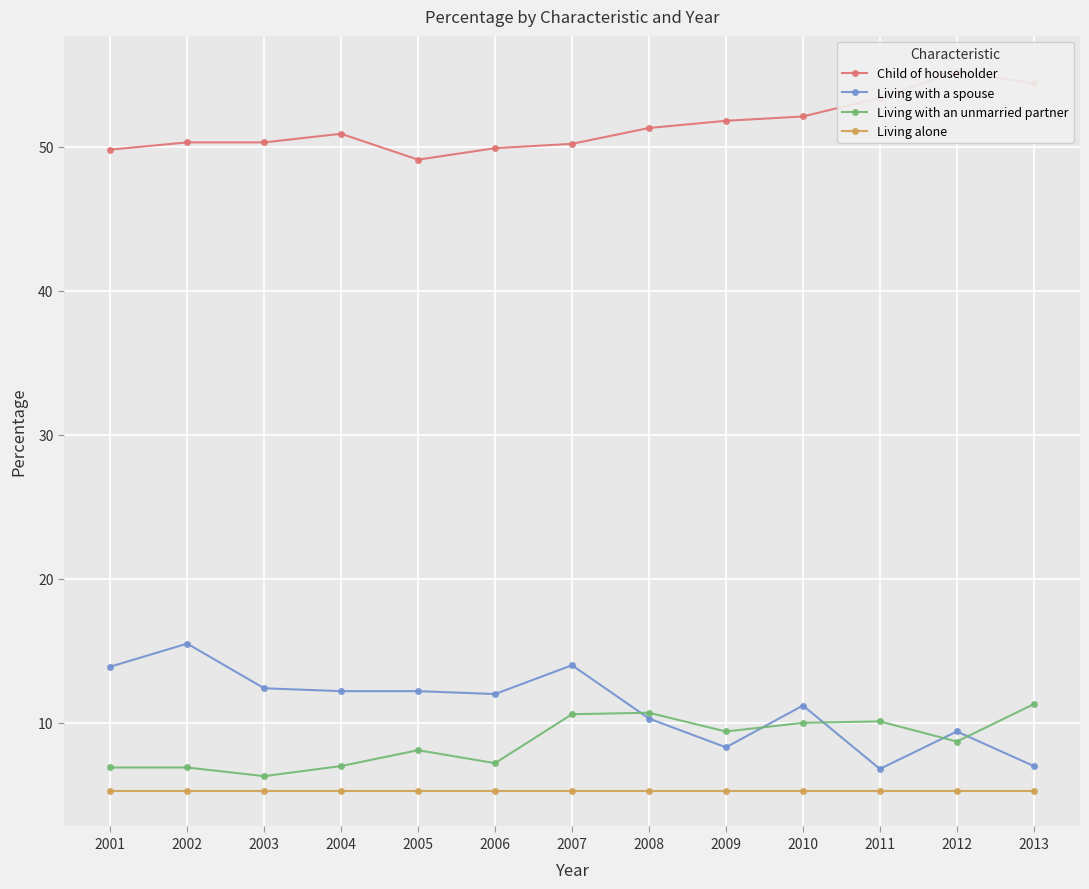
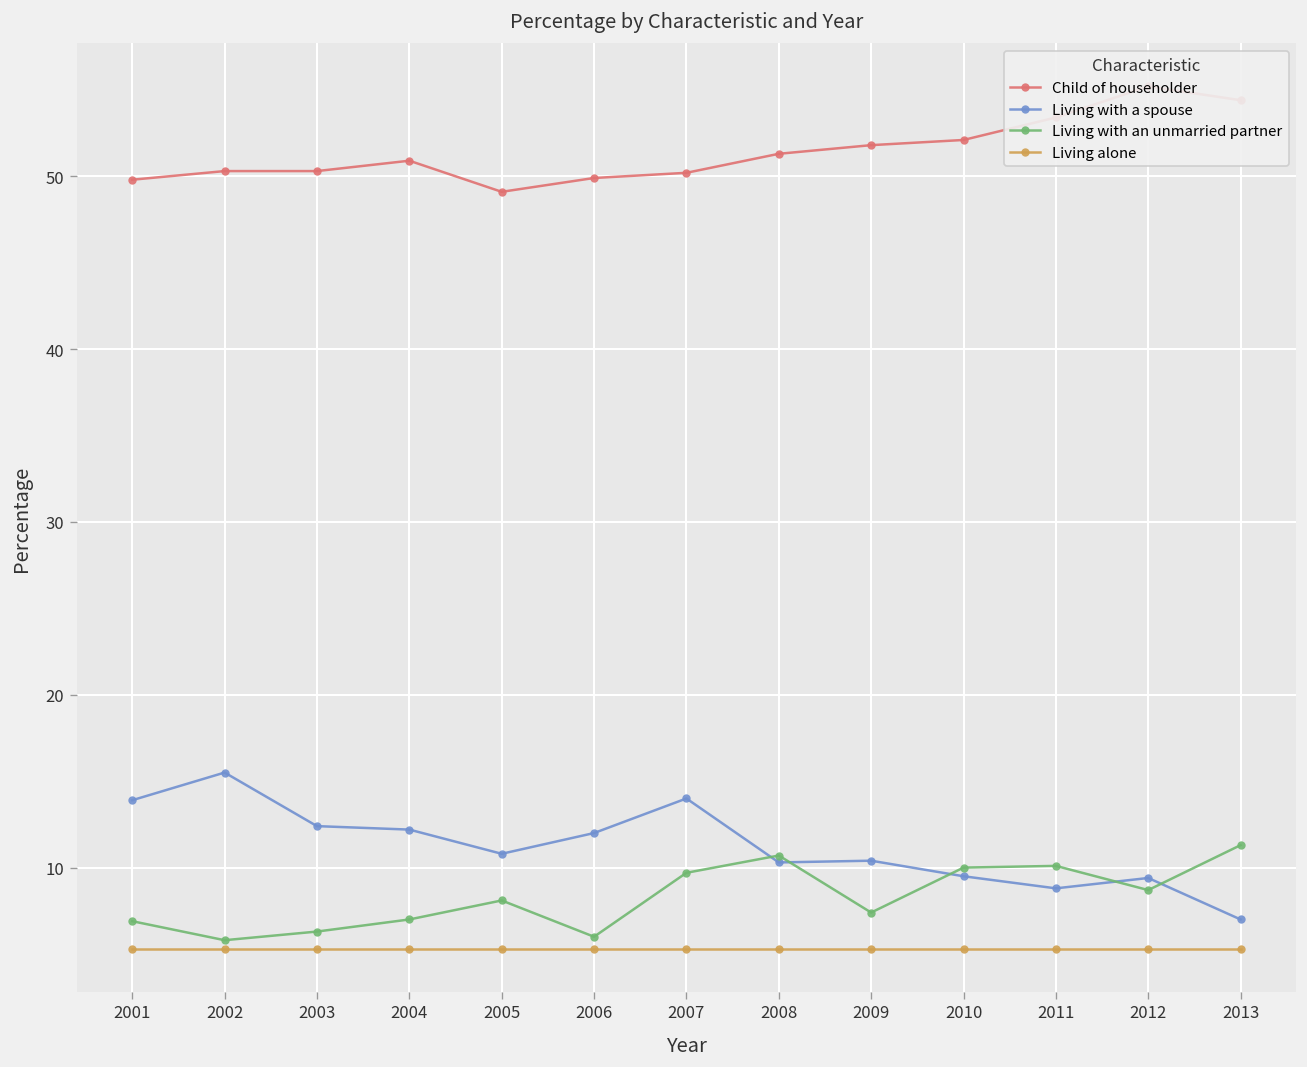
Living with an unmarried partner, 2002: 6.9 -> 5.8
Living with a spouse, 2005: 12.2 -> 10.8
Living with an unmarried partner, 2006: 7.2 -> 6.0
Living with an unmarried partner, 2007: 10.6 -> 9.7
Living with a spouse, 2009: 8.3 -> 10.4
Living with an unmarried partner, 2009: 9.4 -> 7.4
Living with a spouse, 2010: 11.2 -> 9.5
Living with a spouse, 2011: 6.8 -> 8.8
